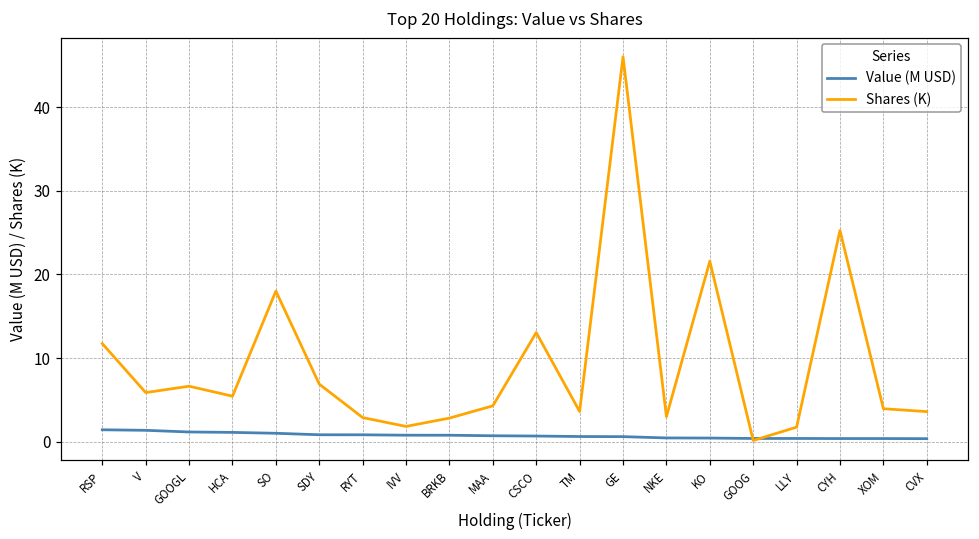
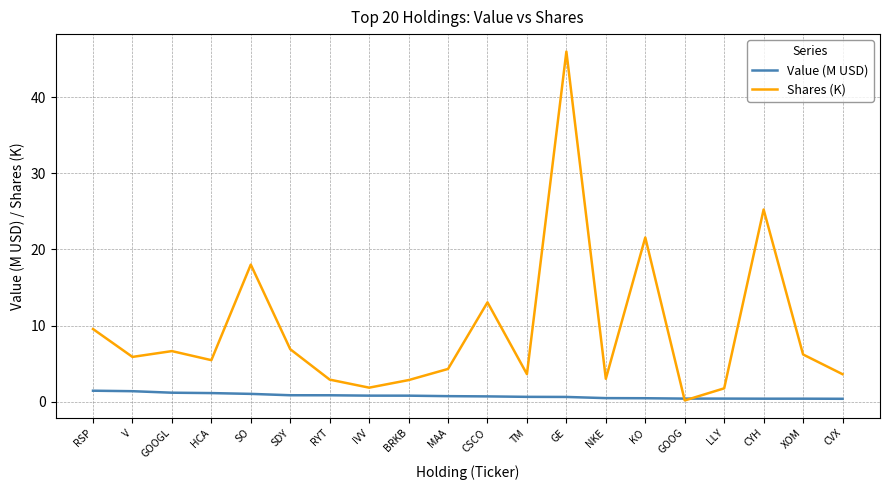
Shares (K), RSP: 12 -> 10
Shares (K), XOM: 4 -> 6
